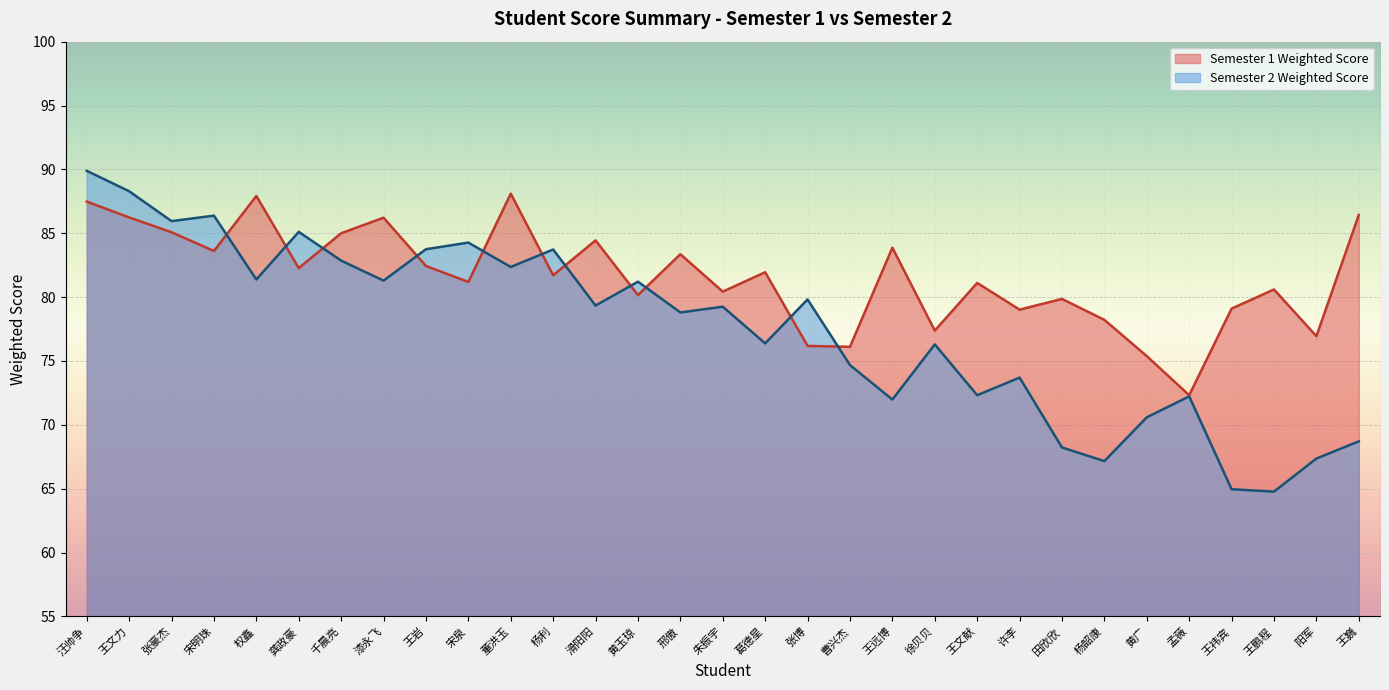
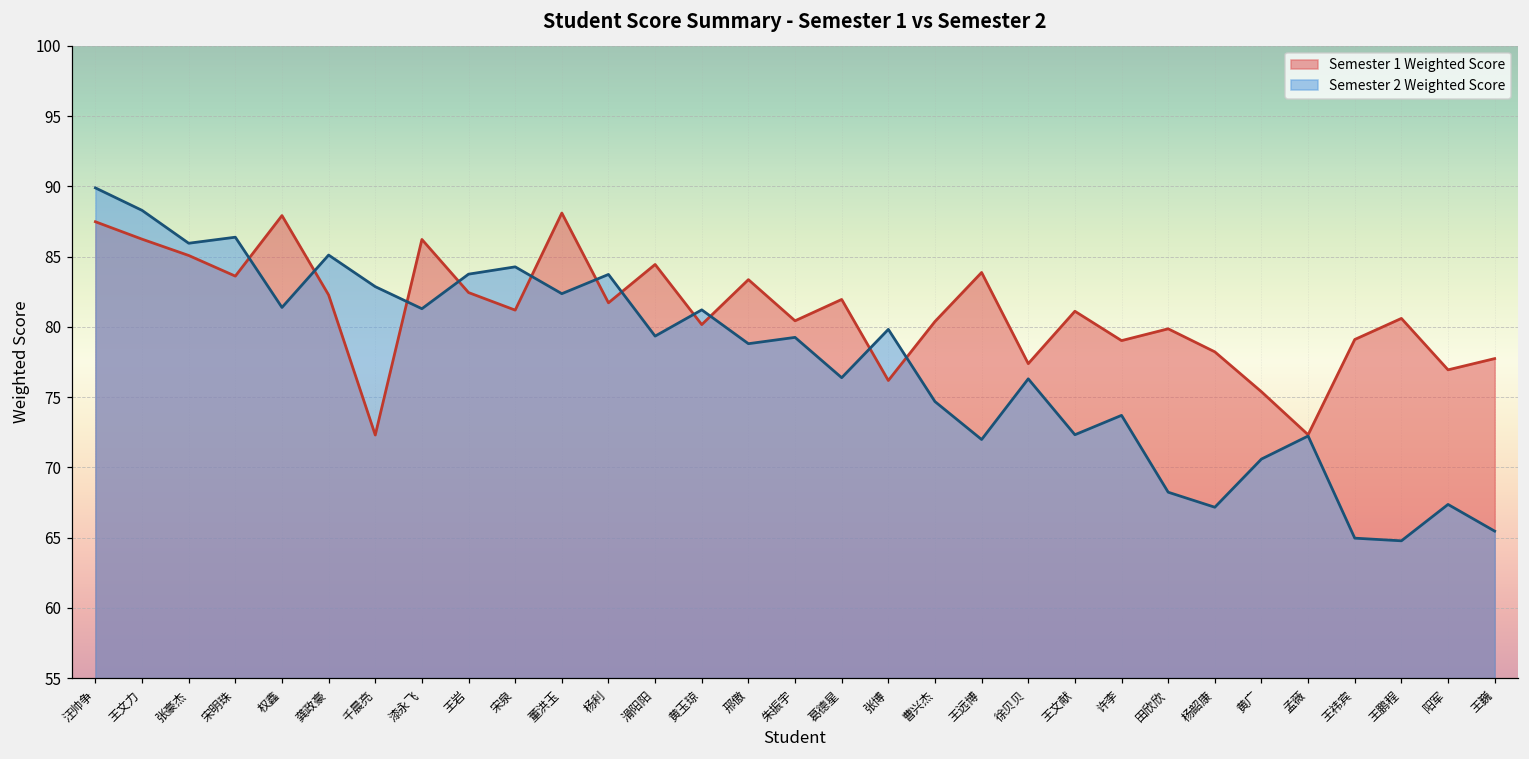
Semester 1 Weighted Score, 千晨亮: 85.0 -> 72.3
Semester 1 Weighted Score, 曹兴杰: 76.1 -> 80.4
Semester 1 Weighted Score, 王巍: 86.4 -> 77.7
Semester 2 Weighted Score, 王巍: 68.7 -> 65.5
